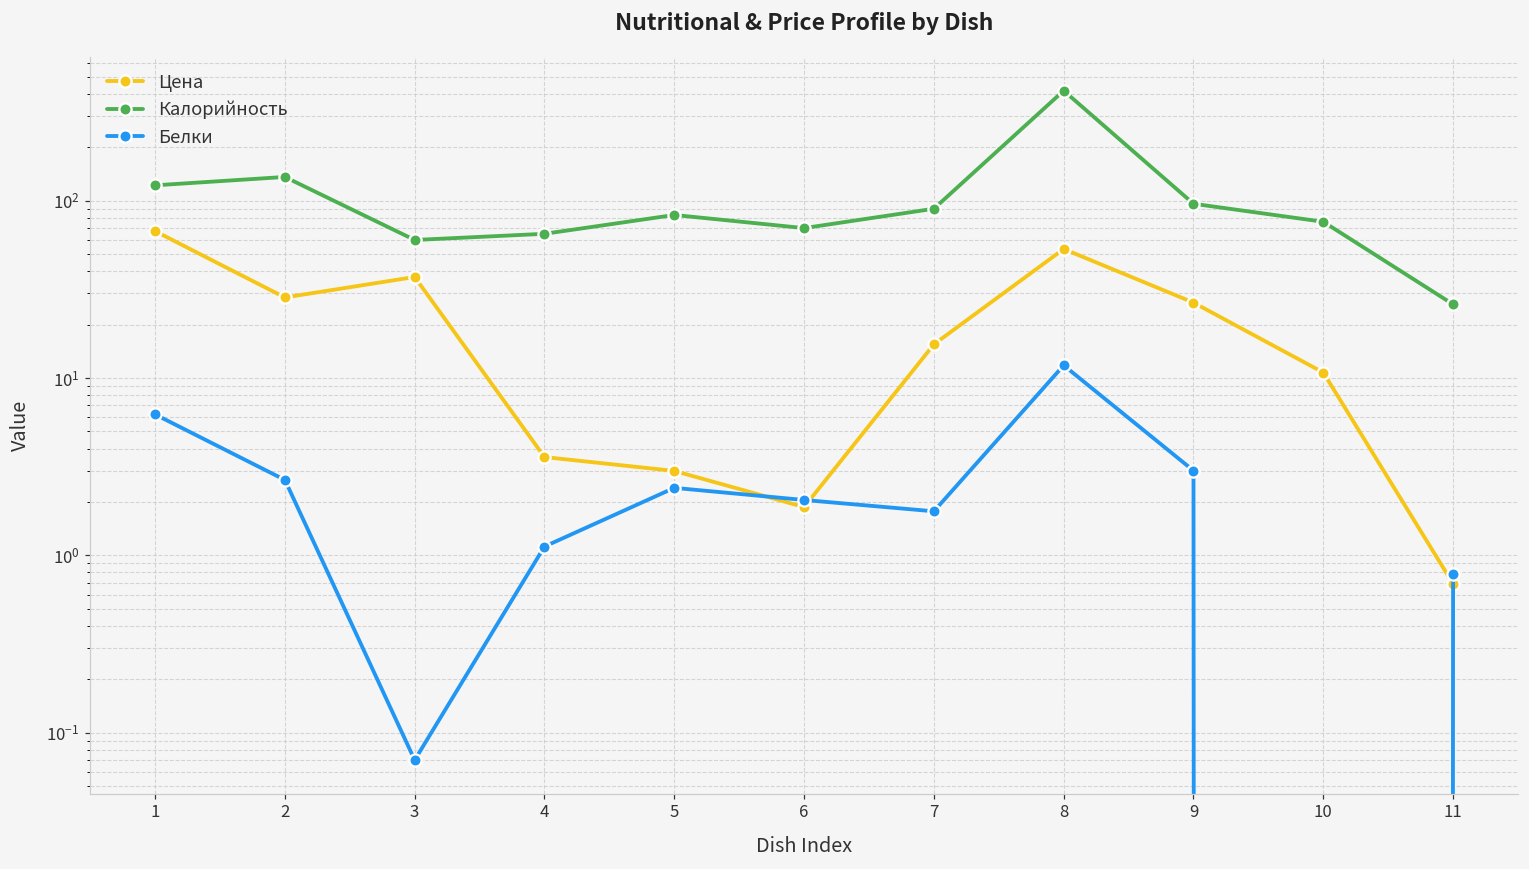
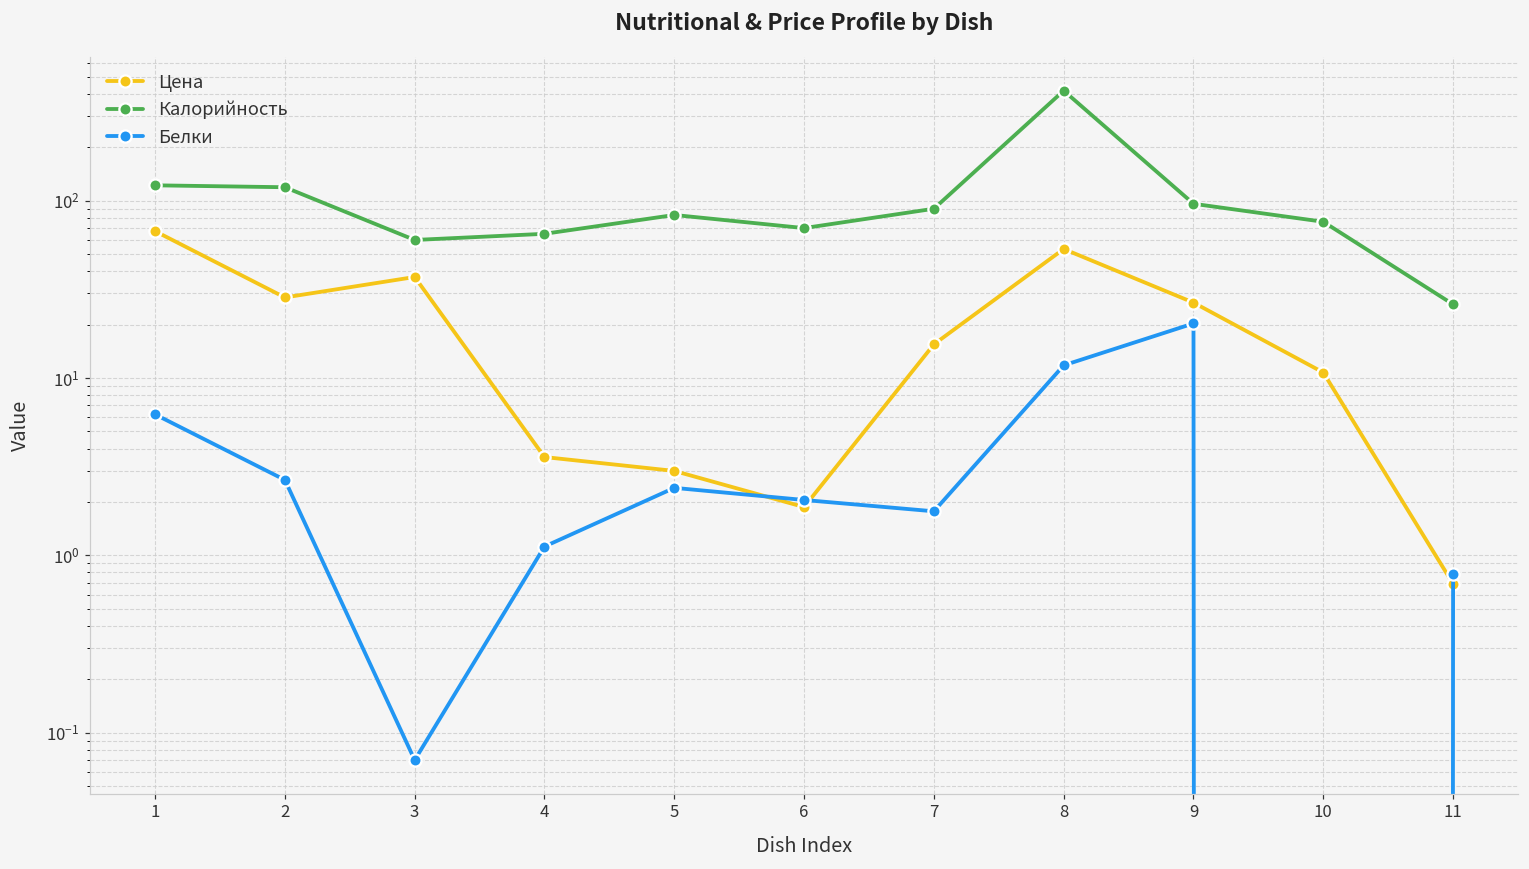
Калорийность, 2: 140 -> 120
Белки, 9: 3.0 -> 20
